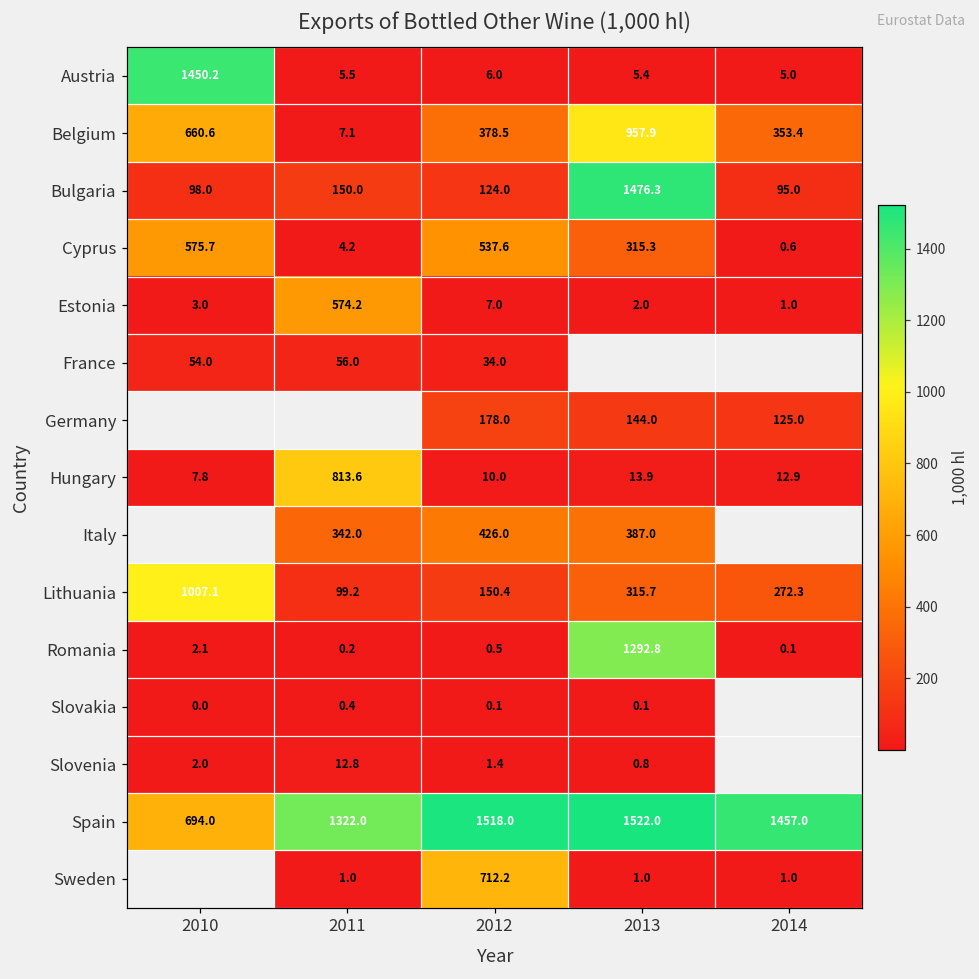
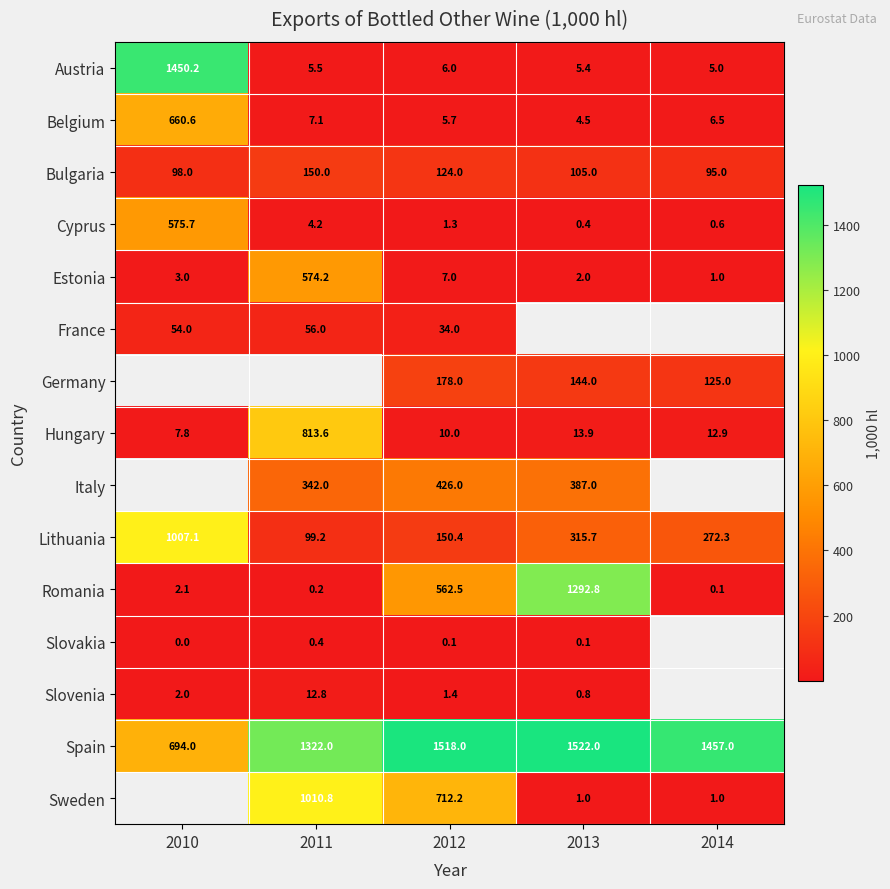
Belgium, 2012: 378.5 -> 5.7
Belgium, 2013: 957.9 -> 4.5
Belgium, 2014: 353.4 -> 6.5
Bulgaria, 2013: 1476.3 -> 105.0
Cyprus, 2012: 537.6 -> 1.3
Cyprus, 2013: 315.3 -> 0.4
Romania, 2012: 0.5 -> 562.5
Sweden, 2011: 1.0 -> 1010.8
